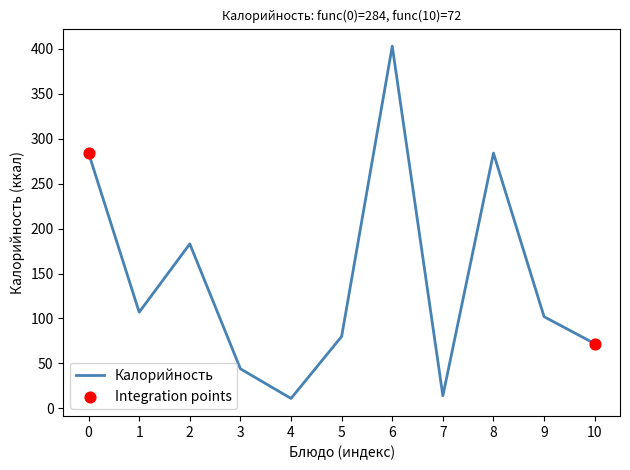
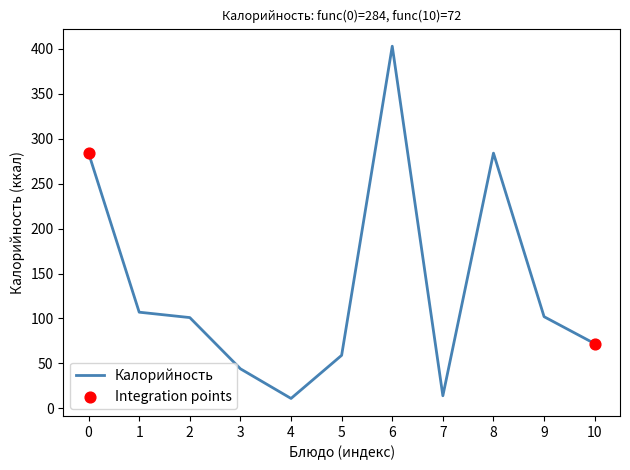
Калорийность, 2: 180 -> 100
Калорийность, 5: 80 -> 60
